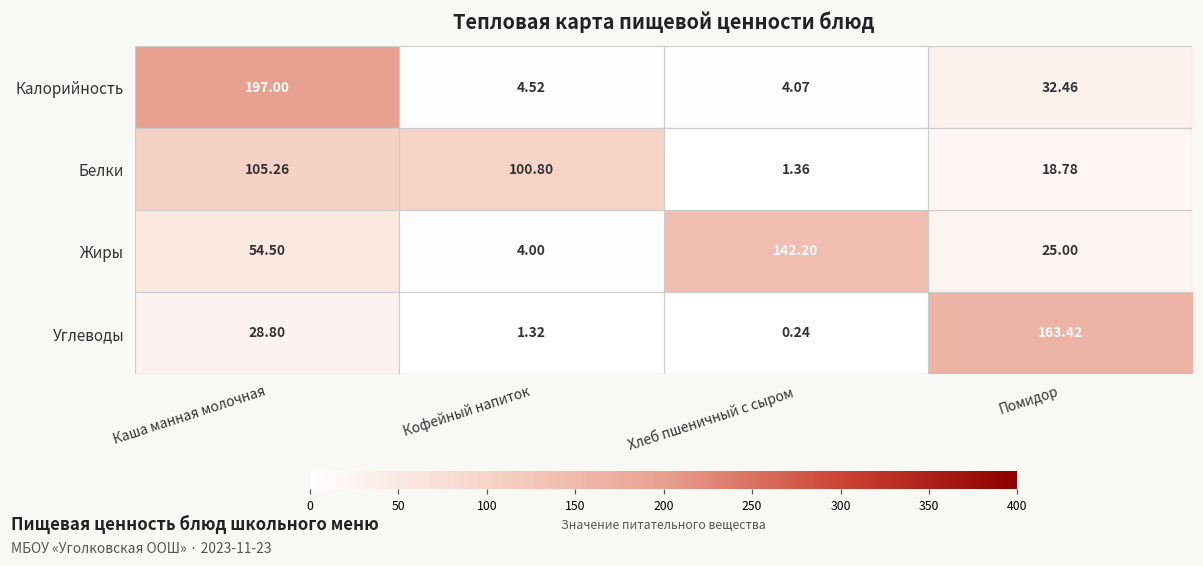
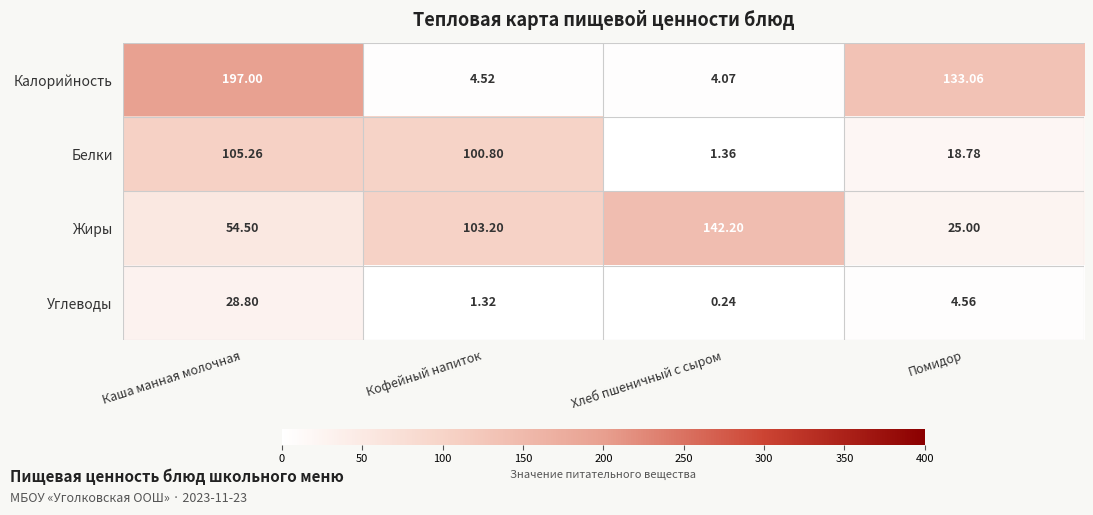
Калорийность, Помидор: 32.46 -> 133.06
Жиры, Кофейный напиток: 4.00 -> 103.20
Углеводы, Помидор: 163.42 -> 4.56
